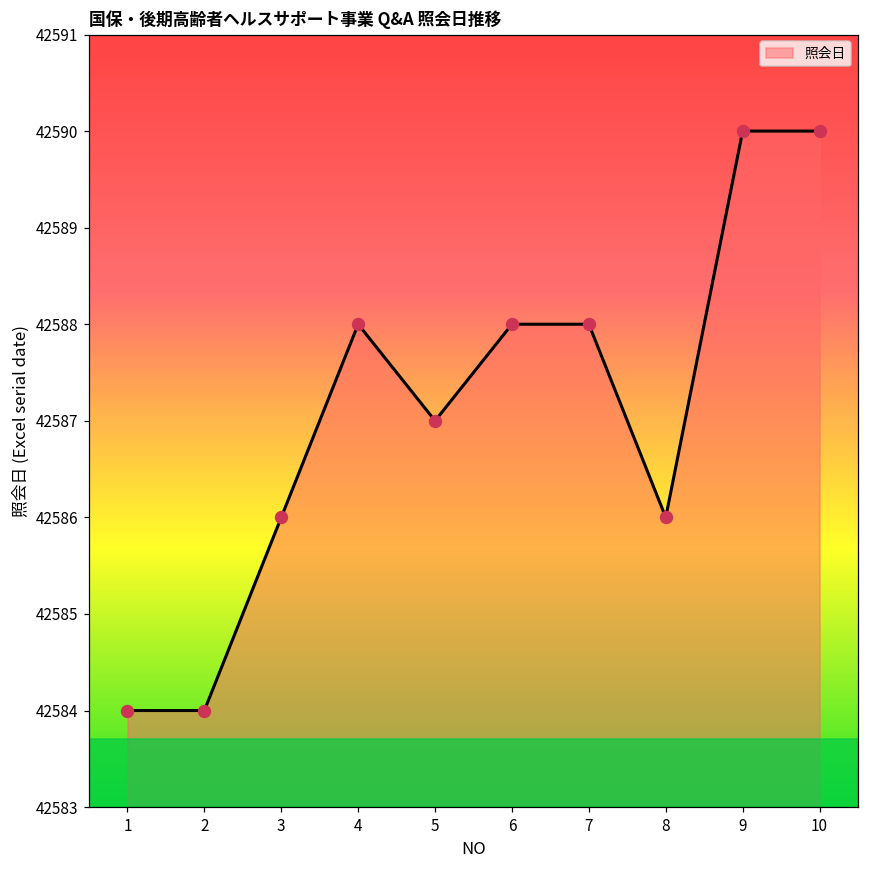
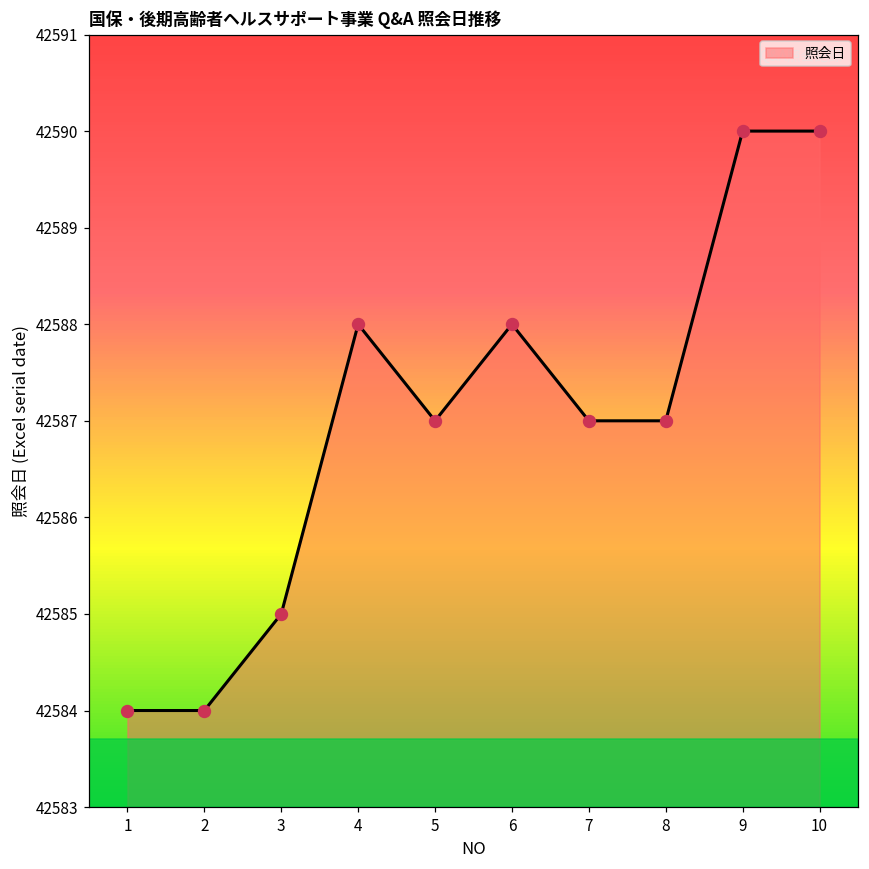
3: 42586 -> 42585
7: 42588 -> 42587
8: 42586 -> 42587
